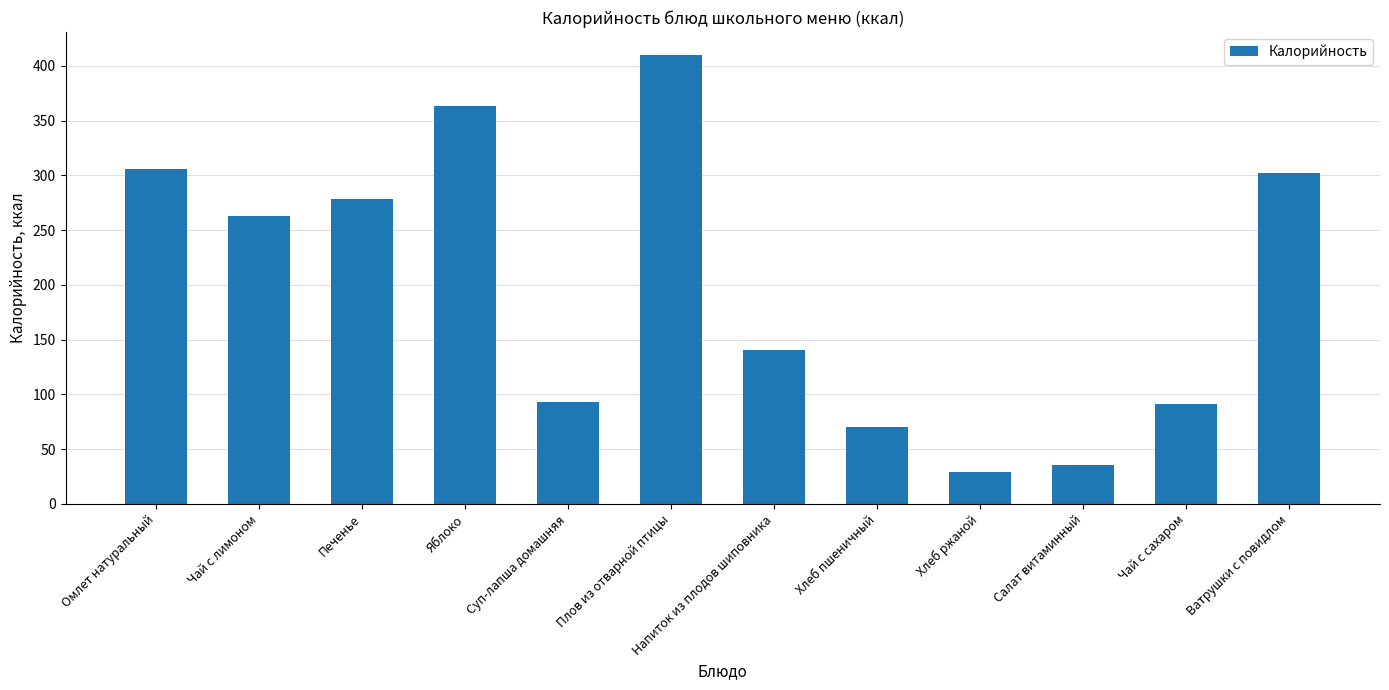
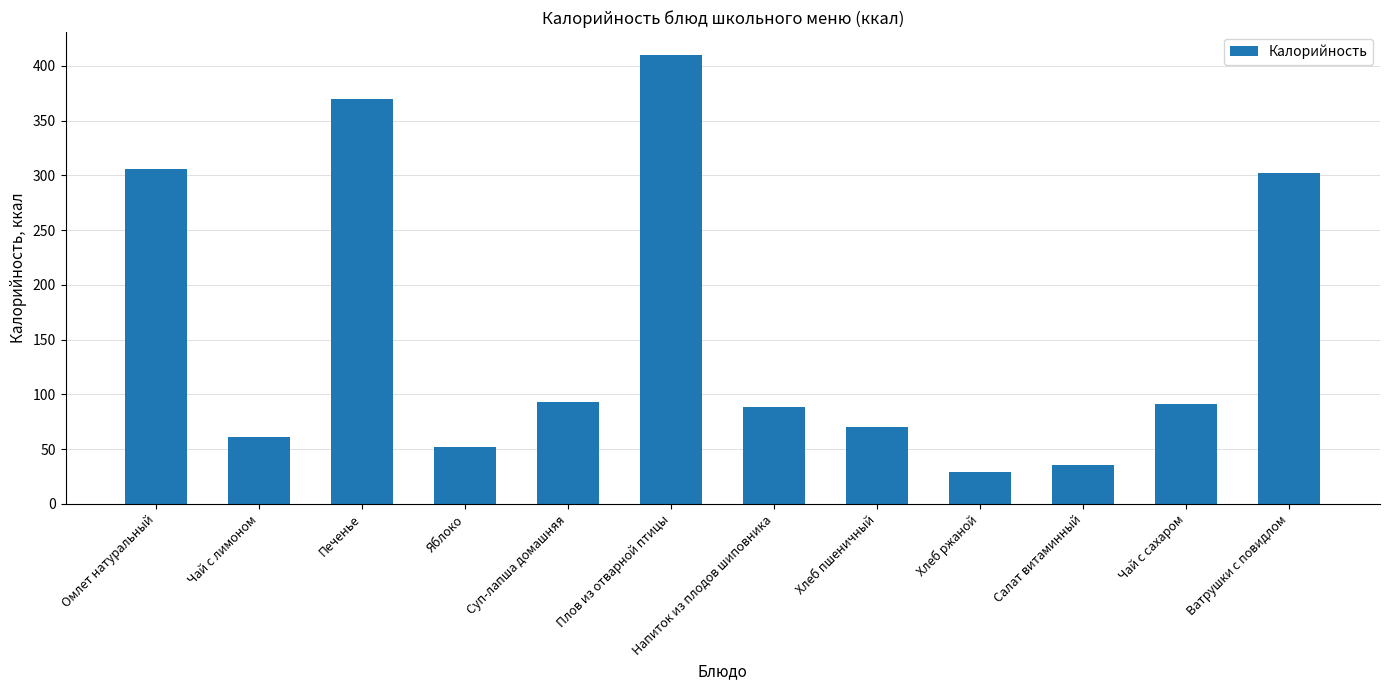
Чай с лимоном: 263 -> 61
Печенье: 278 -> 370
Яблоко: 363 -> 52
Напиток из плодов шиповника: 140 -> 88
